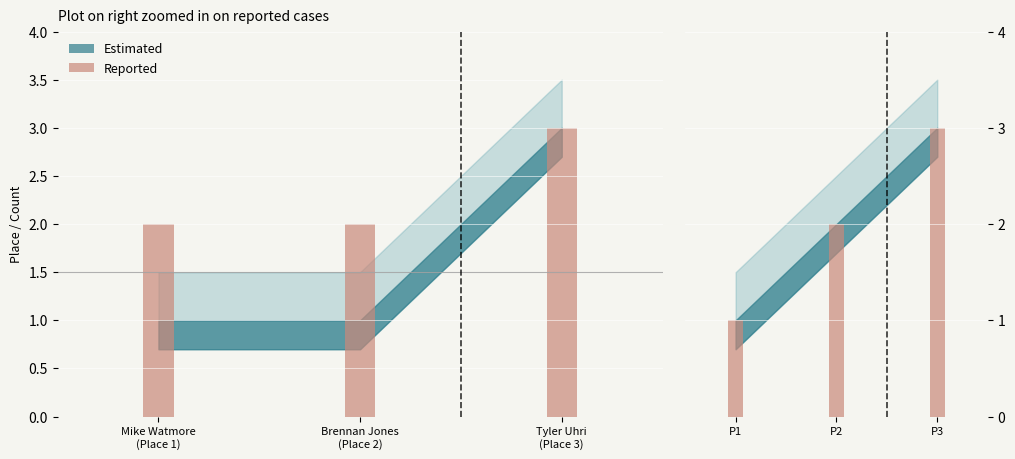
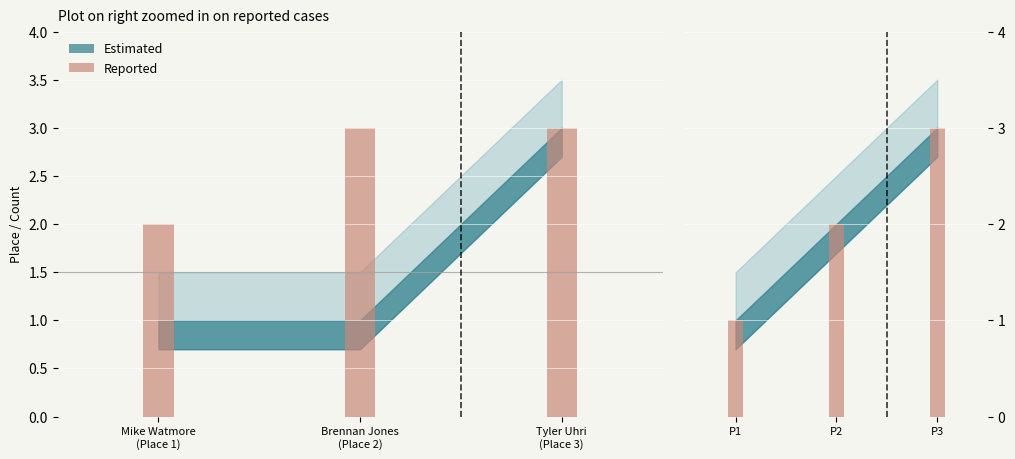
Plot on right zoomed in on reported cases, Reported, Brennan Jones (Place 2): 2 -> 3
